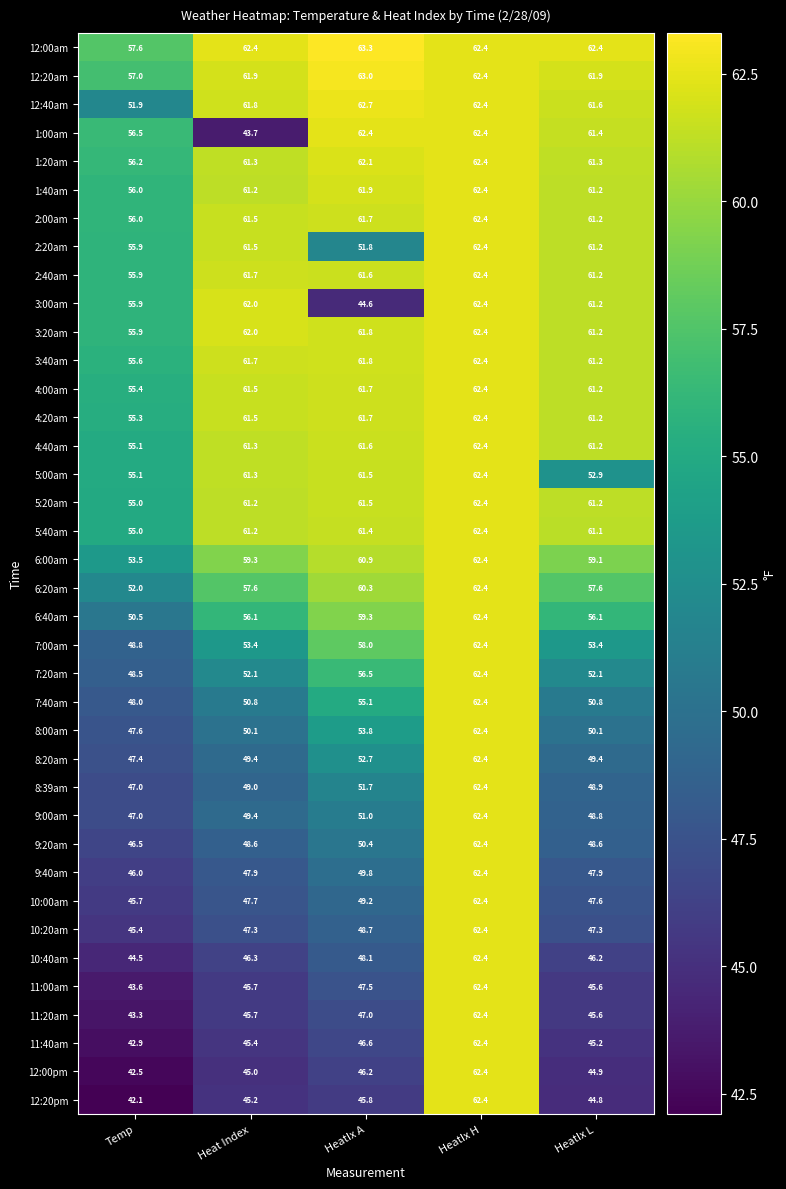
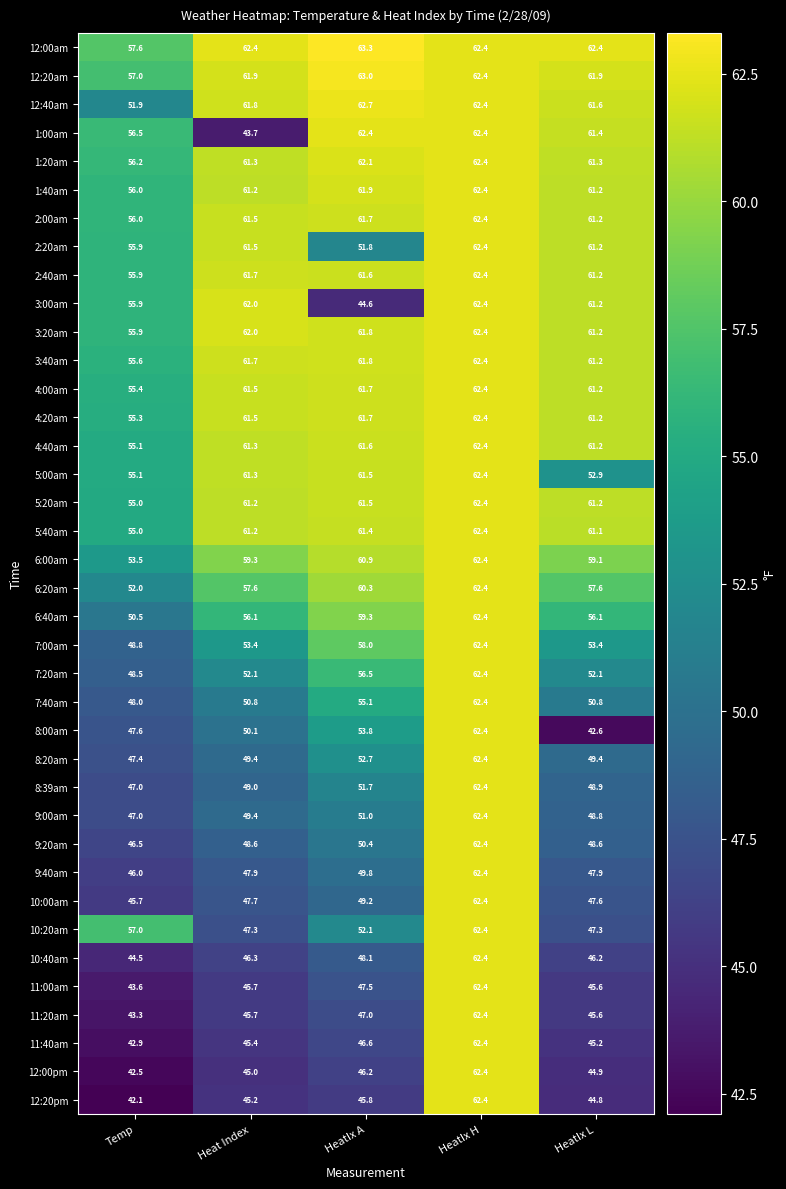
8:00am, HeatIx L: 50.1 -> 42.6
10:20am, Temp: 45.4 -> 57.0
10:20am, HeatIx A: 48.7 -> 52.1
